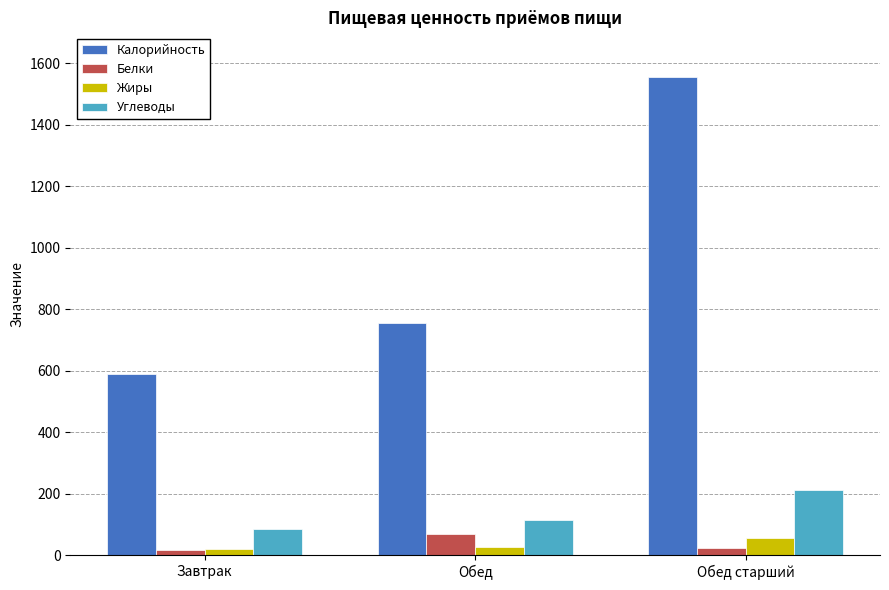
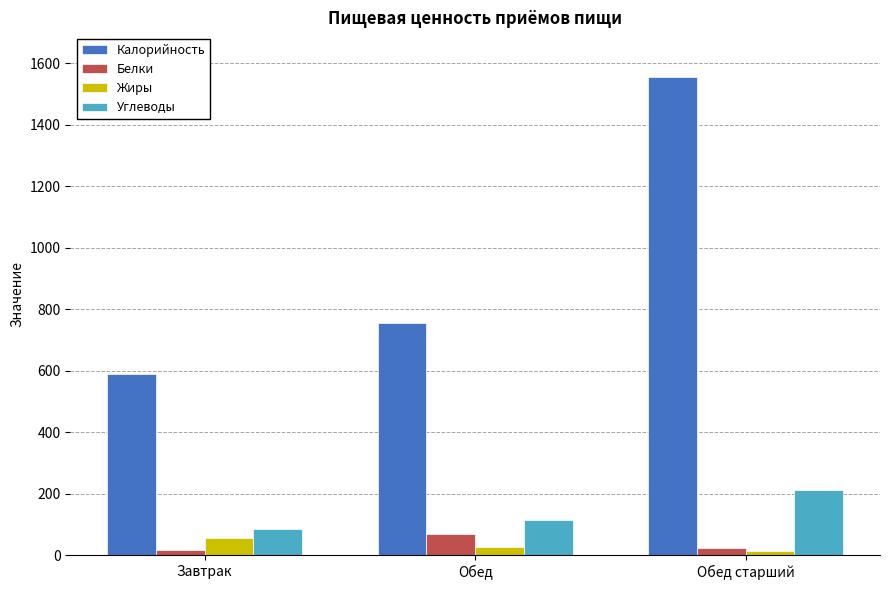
Жиры, Завтрак: 20 -> 50
Жиры, Обед старший: 50 -> 10
